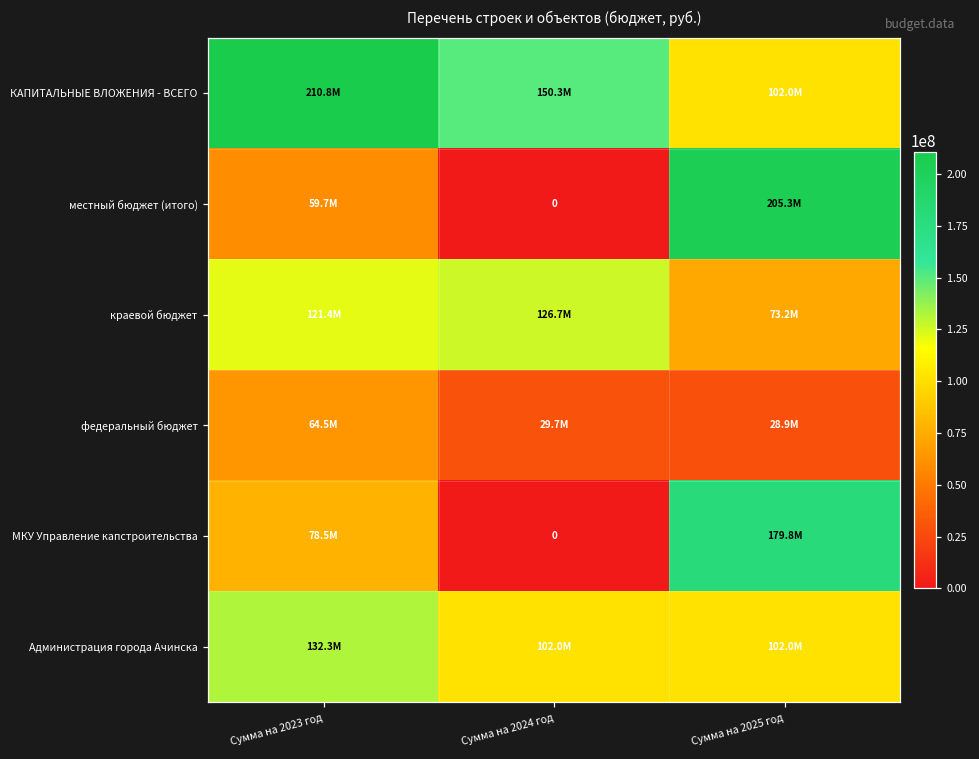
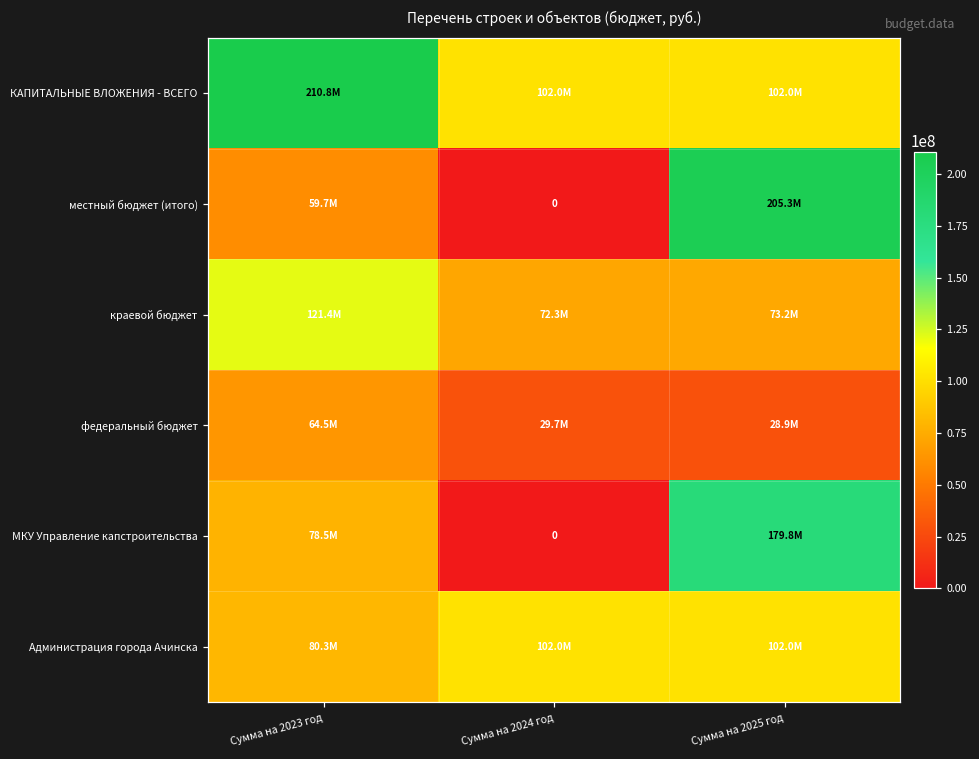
КАПИТАЛЬНЫЕ ВЛОЖЕНИЯ - ВСЕГО, Сумма на 2024 год: 150.3M -> 102.0M
краевой бюджет, Сумма на 2024 год: 126.7M -> 72.3M
Администрация города Ачинска, Сумма на 2023 год: 132.3M -> 80.3M
